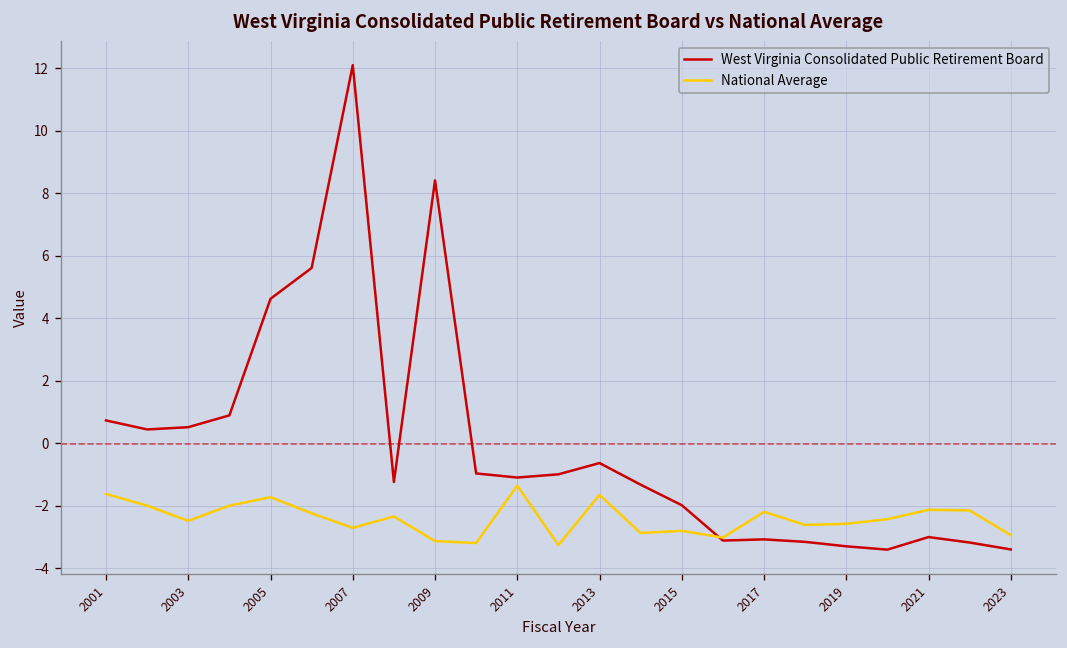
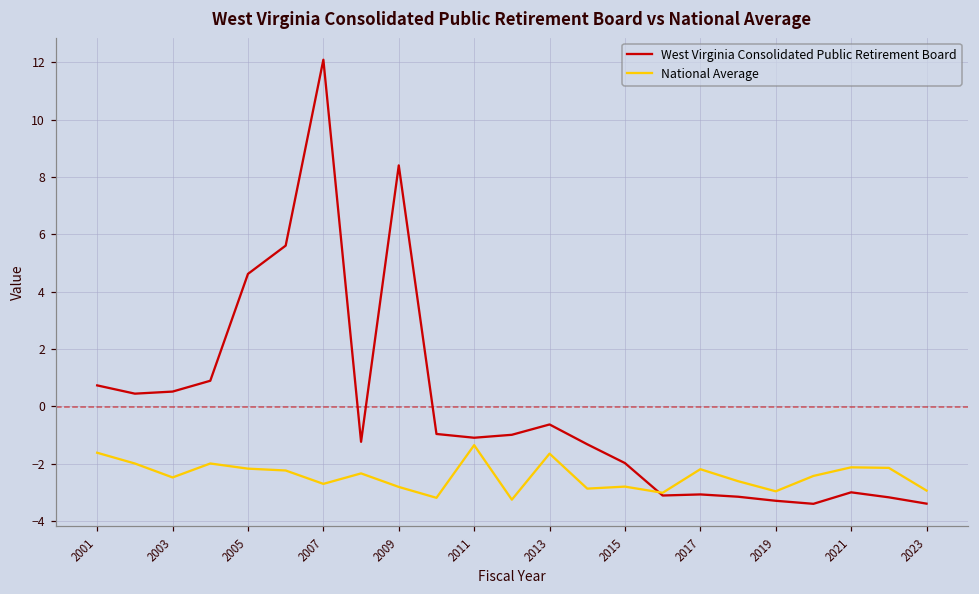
National Average, 2005: -1.7 -> -2.2
National Average, 2009: -3.1 -> -2.8
National Average, 2019: -2.6 -> -3.0
